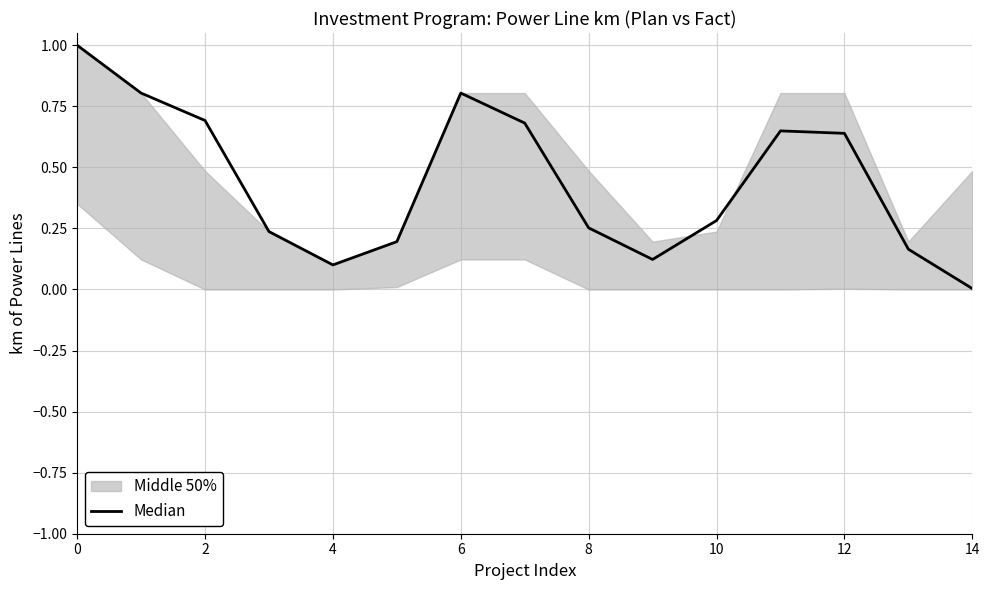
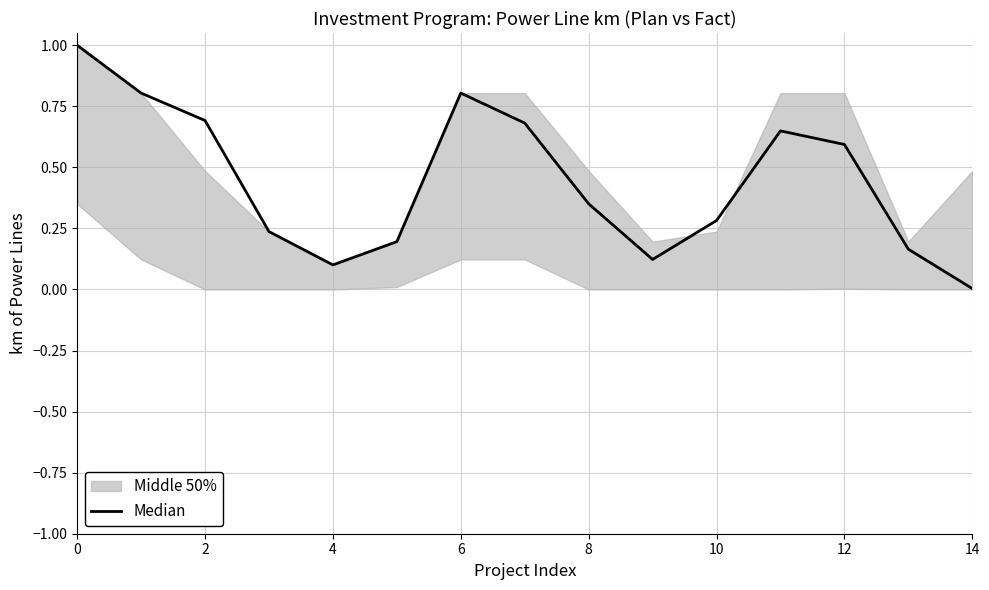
Median, 8: 0.25 -> 0.35
Median, 12: 0.64 -> 0.59
